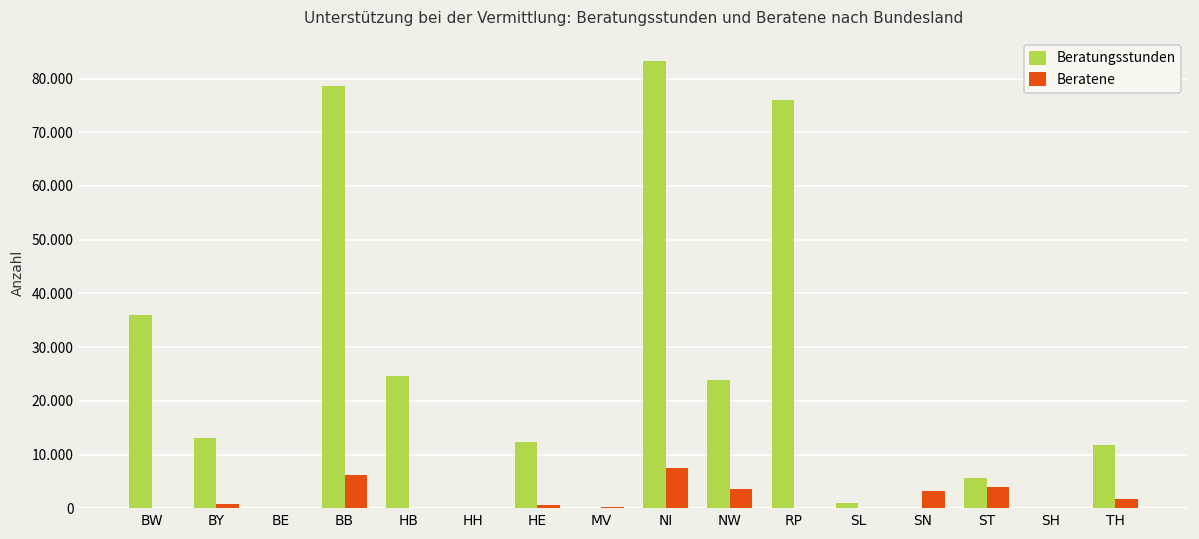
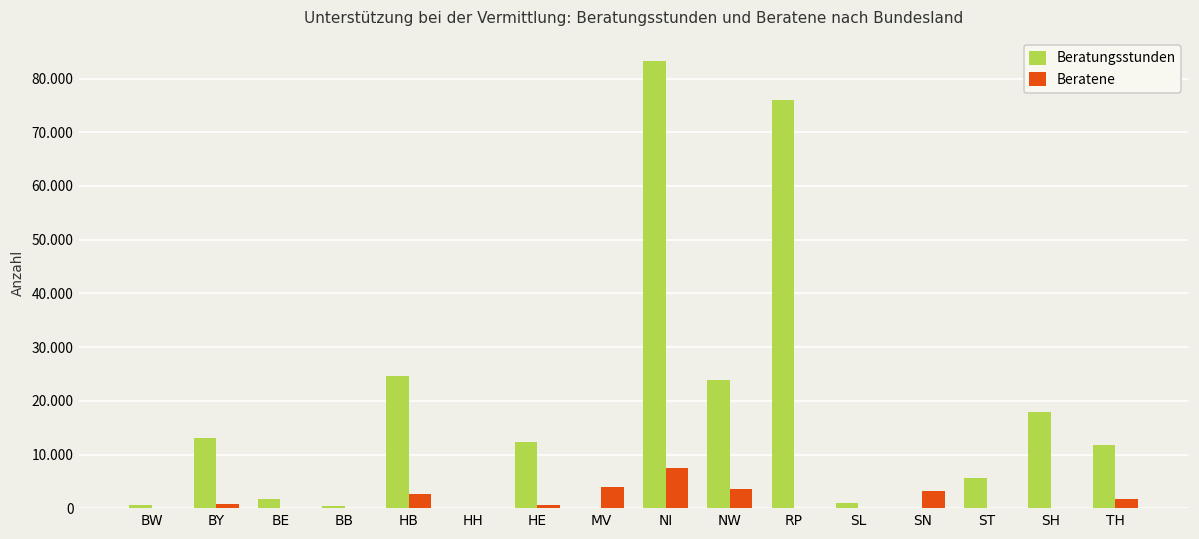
Beratungsstunden, BW: 36 -> 1
Beratungsstunden, BE: 0 -> 2
Beratungsstunden, BB: 79 -> 0
Beratene, BB: 6 -> 0
Beratene, HB: 0 -> 3
Beratene, MV: 0 -> 4
Beratene, ST: 4 -> 0
Beratungsstunden, SH: 0 -> 18
